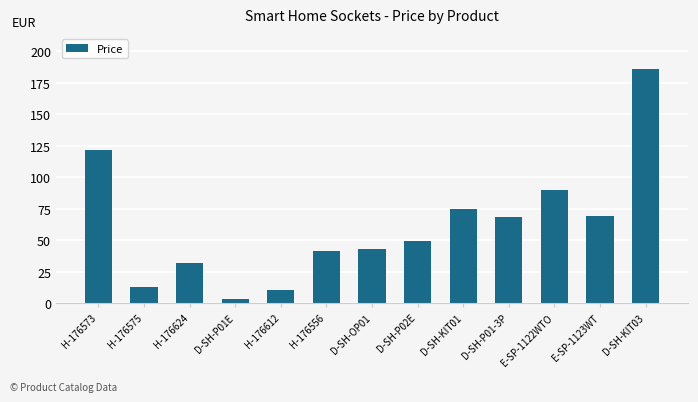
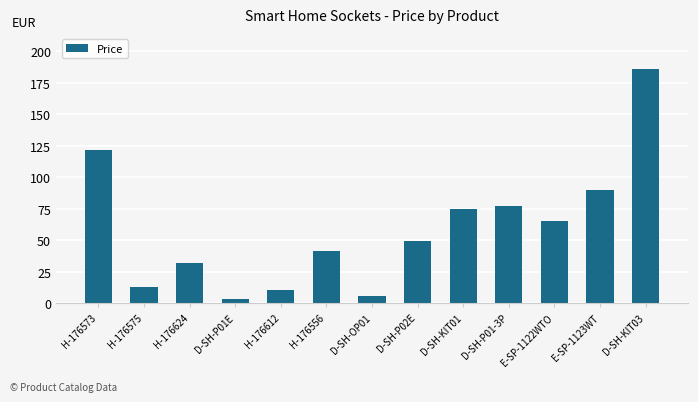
D-SH-OP01: 43 -> 6
D-SH-P01-3P: 68 -> 77
E-SP-1122WTO: 90 -> 65
E-SP-1123WT: 69 -> 90
